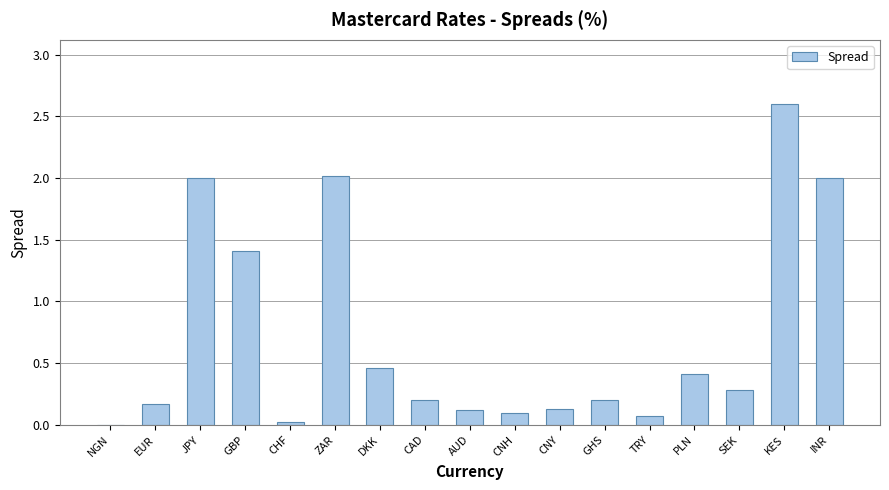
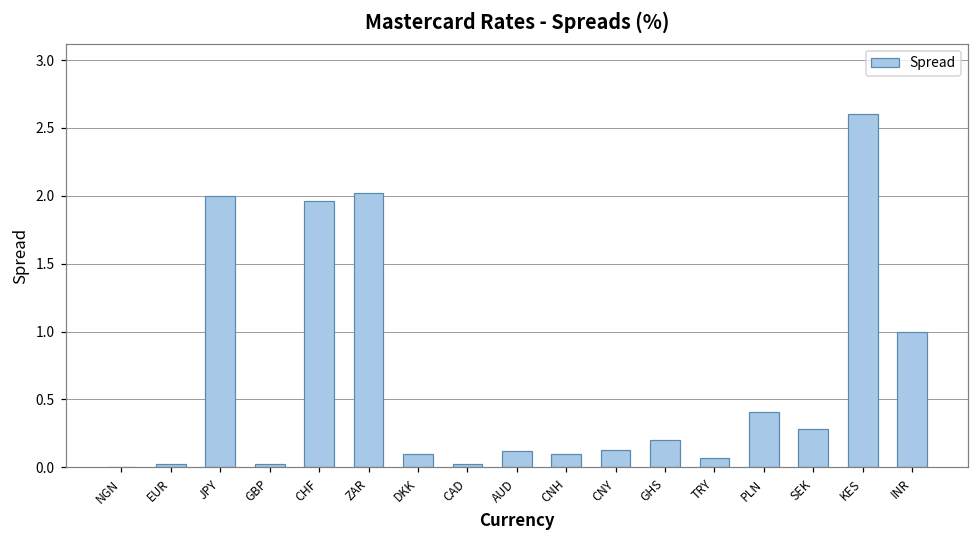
EUR: 0.17 -> 0.03
GBP: 1.41 -> 0.02
CHF: 0.03 -> 1.96
DKK: 0.46 -> 0.10
CAD: 0.20 -> 0.03
INR: 2 -> 1
